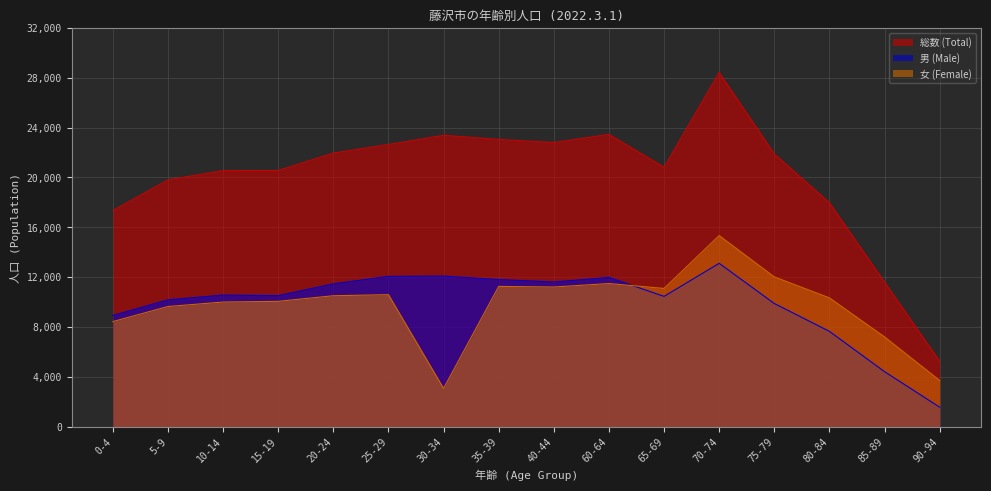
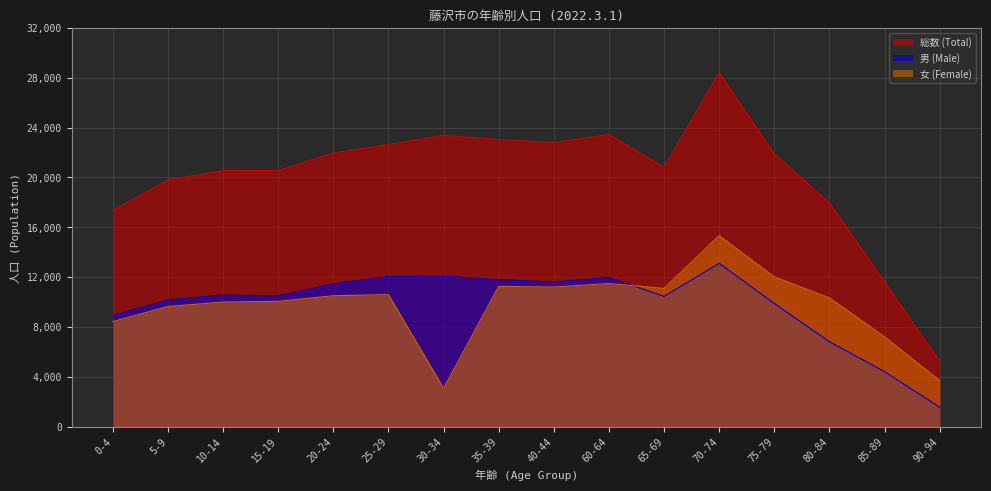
男 (Male), 80-84: 7,600 -> 6,800
